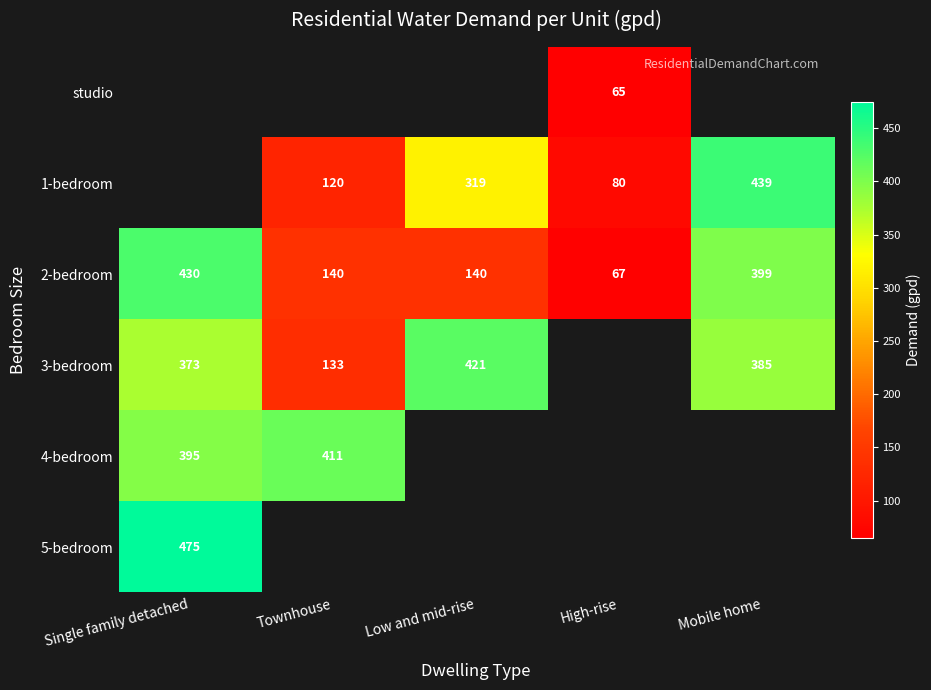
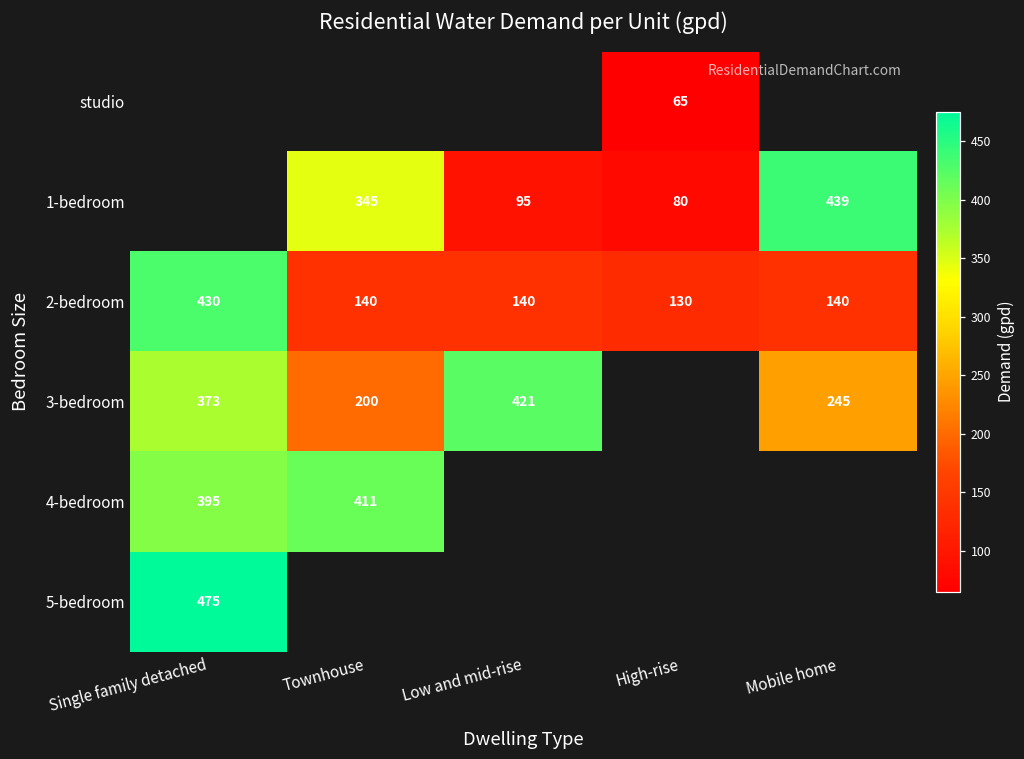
1-bedroom, Townhouse: 120 -> 345
1-bedroom, Low and mid-rise: 319 -> 95
2-bedroom, High-rise: 67 -> 130
2-bedroom, Mobile home: 399 -> 140
3-bedroom, Townhouse: 133 -> 200
3-bedroom, Mobile home: 385 -> 245
